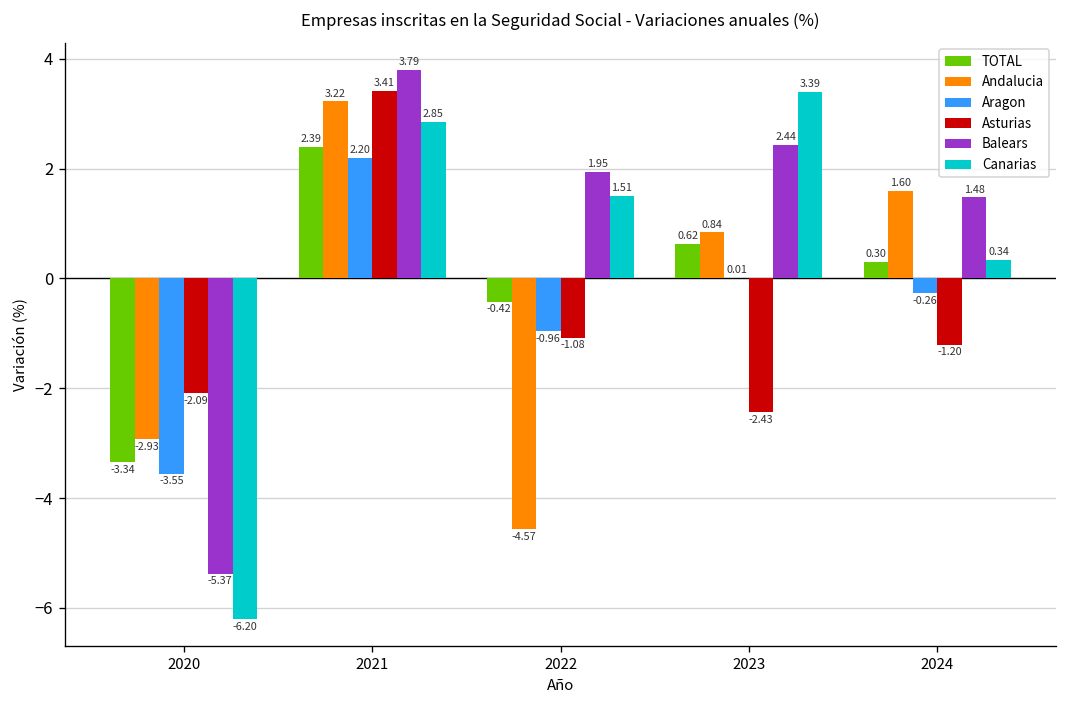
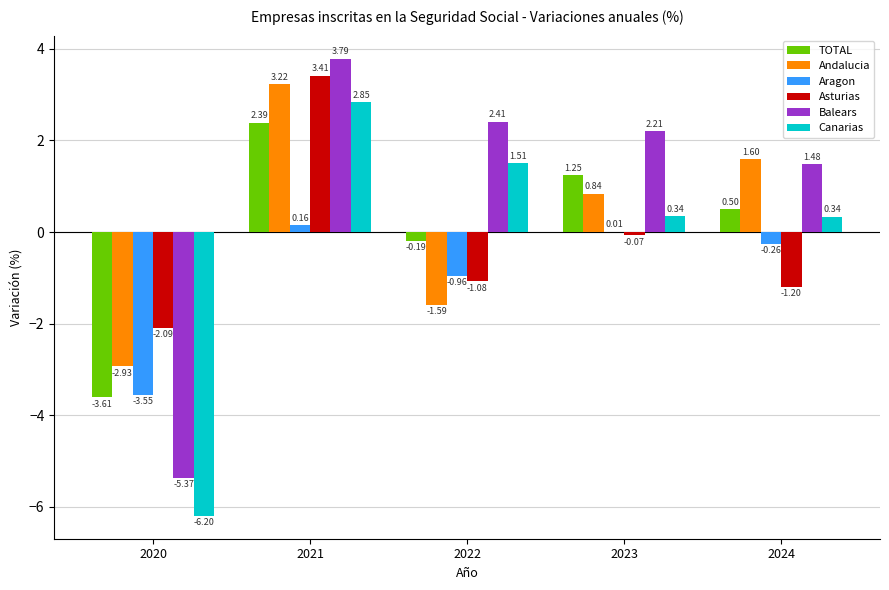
TOTAL, 2020: -3.34 -> -3.61
Aragon, 2021: 2.20 -> 0.16
TOTAL, 2022: -0.42 -> -0.19
Andalucia, 2022: -4.57 -> -1.59
Balears, 2022: 1.95 -> 2.41
TOTAL, 2023: 0.62 -> 1.25
Asturias, 2023: -2.43 -> -0.07
Balears, 2023: 2.44 -> 2.21
Canarias, 2023: 3.39 -> 0.34
TOTAL, 2024: 0.30 -> 0.50
